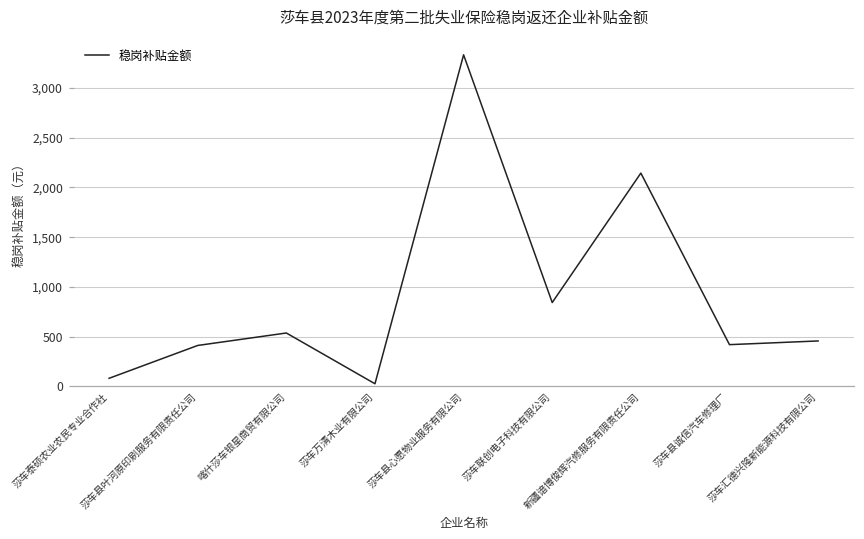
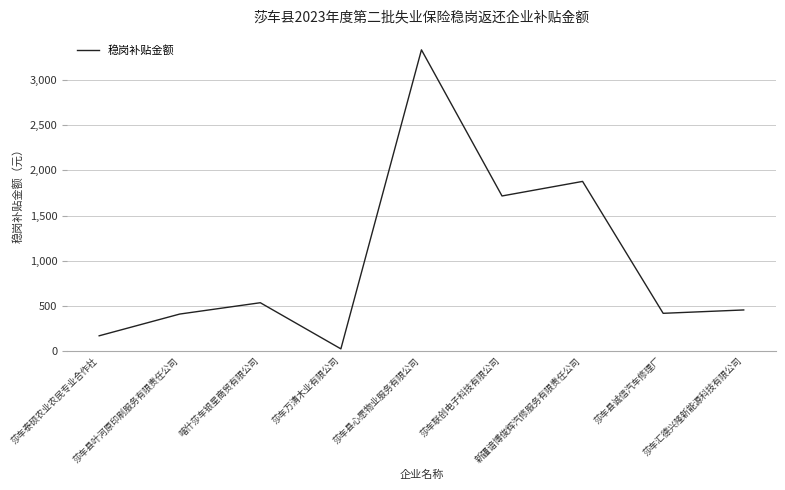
莎车泰硕农业农民专业合作社: 100 -> 200
莎车联创电子科技有限公司: 800 -> 1,700
新疆谙博俊辉汽修服务有限责任公司: 2,100 -> 1,900
